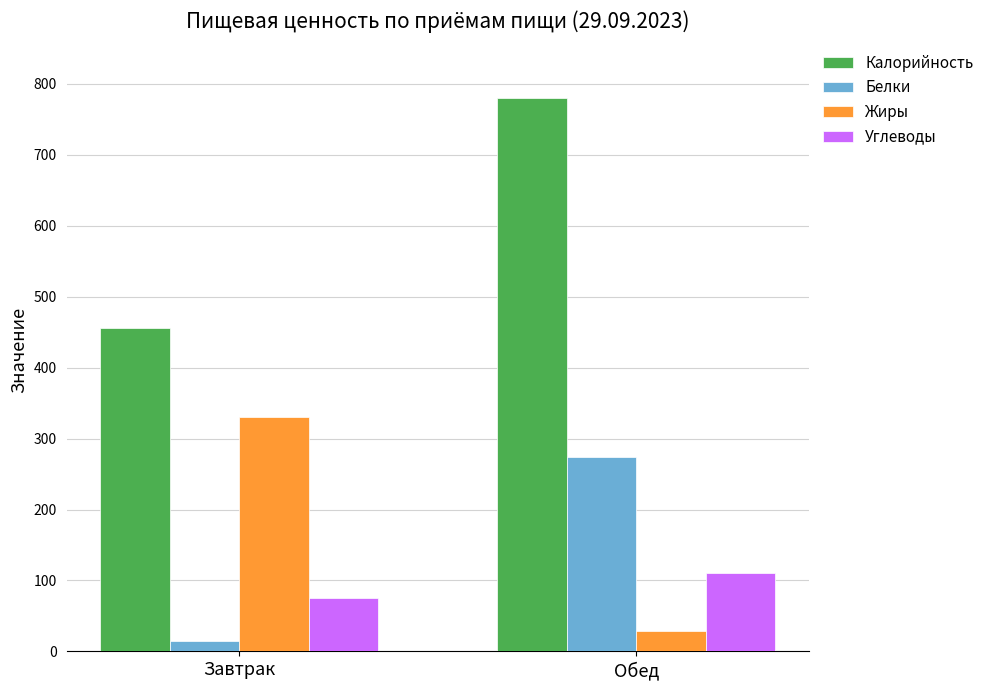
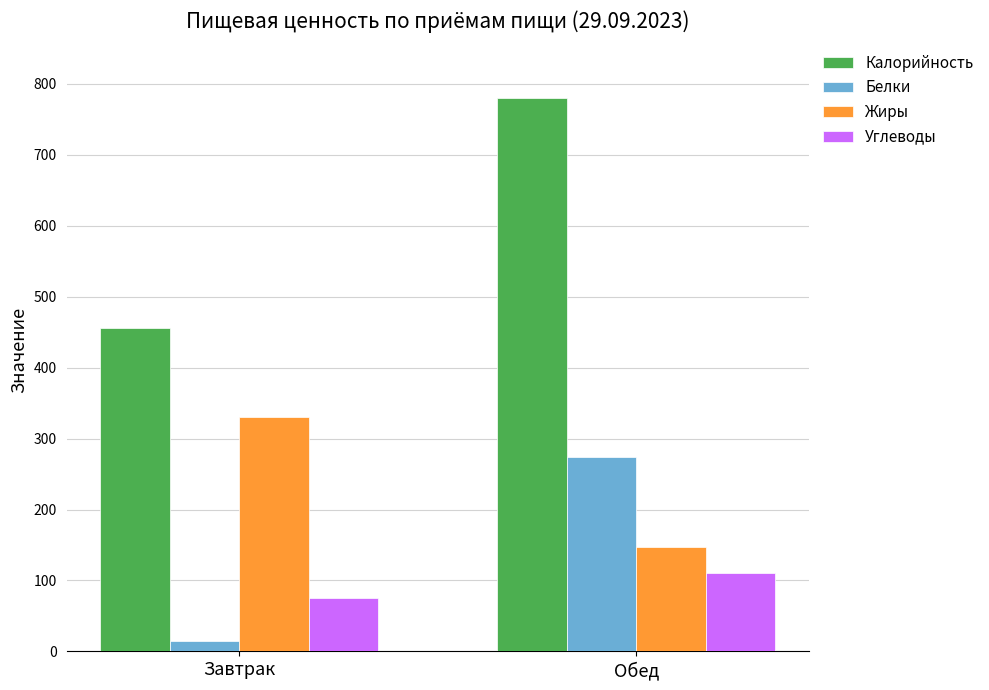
Жиры, Обед: 30 -> 150
